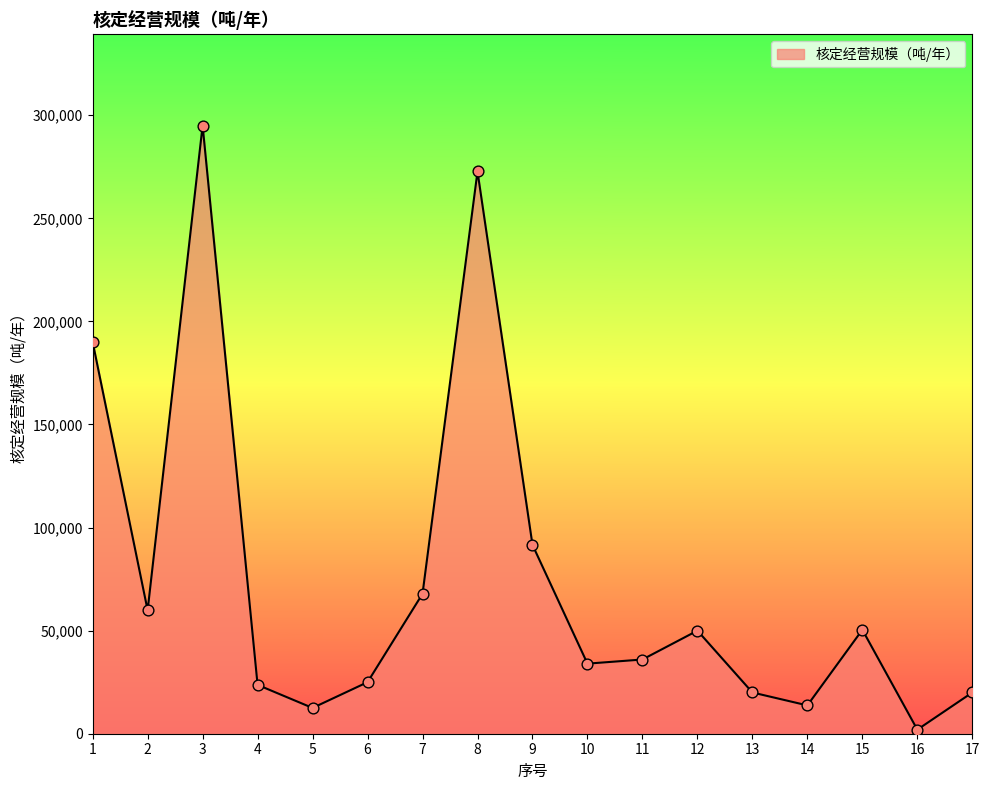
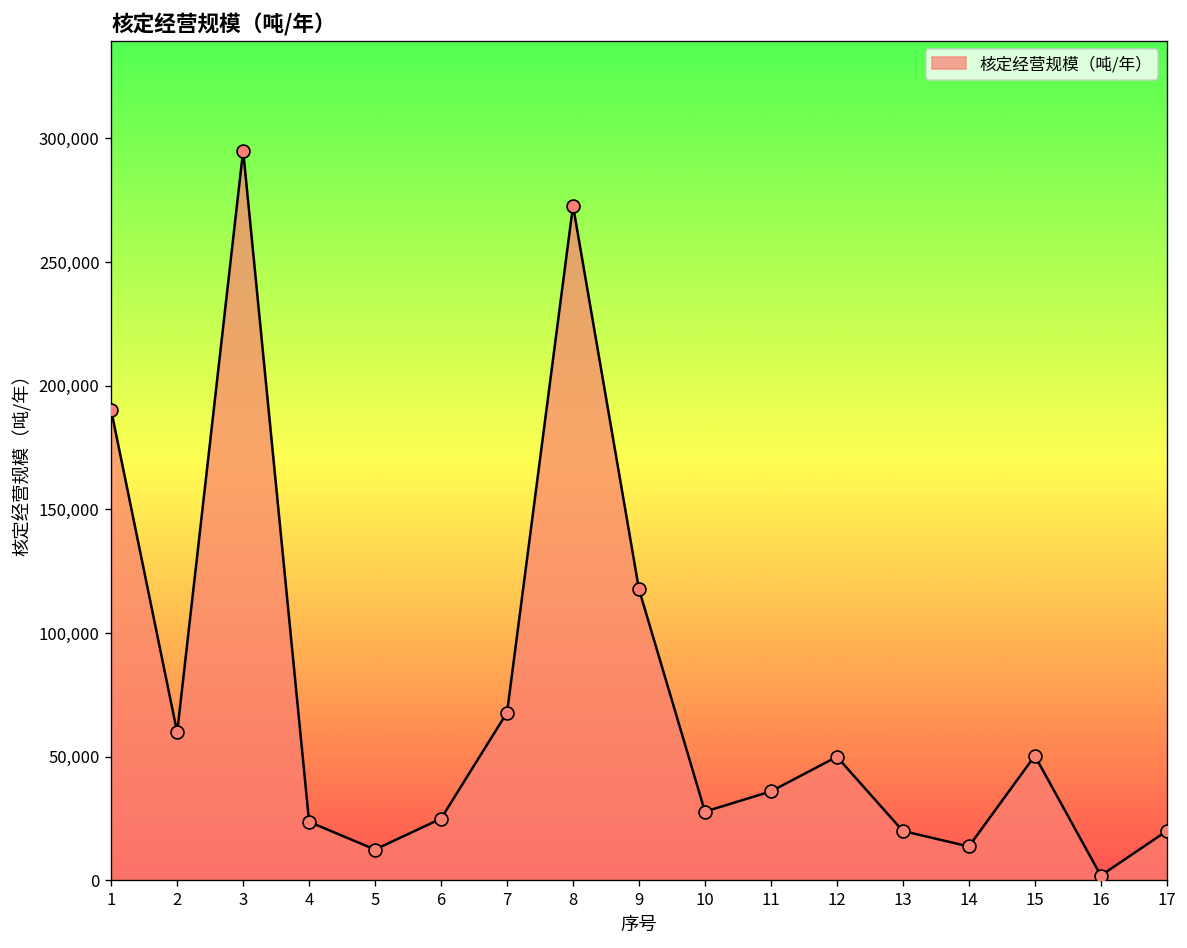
9: 92,000 -> 118,000
10: 34,000 -> 28,000
